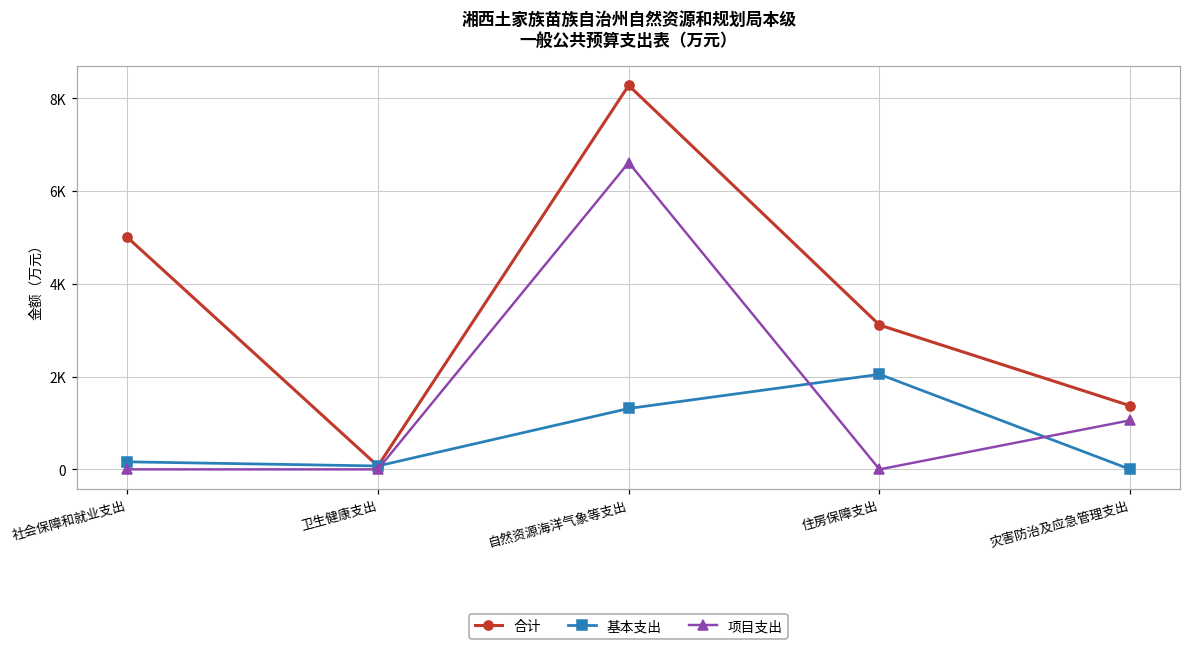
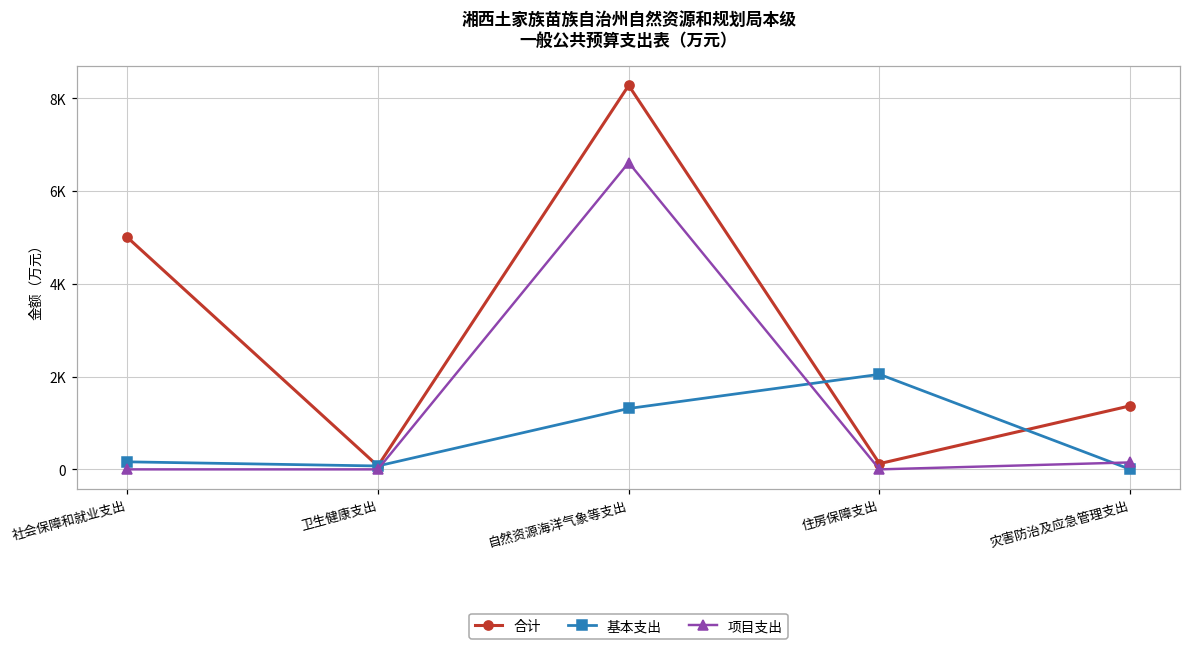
合计, 住房保障支出: 3100 -> 100
项目支出, 灾害防治及应急管理支出: 1100 -> 200
